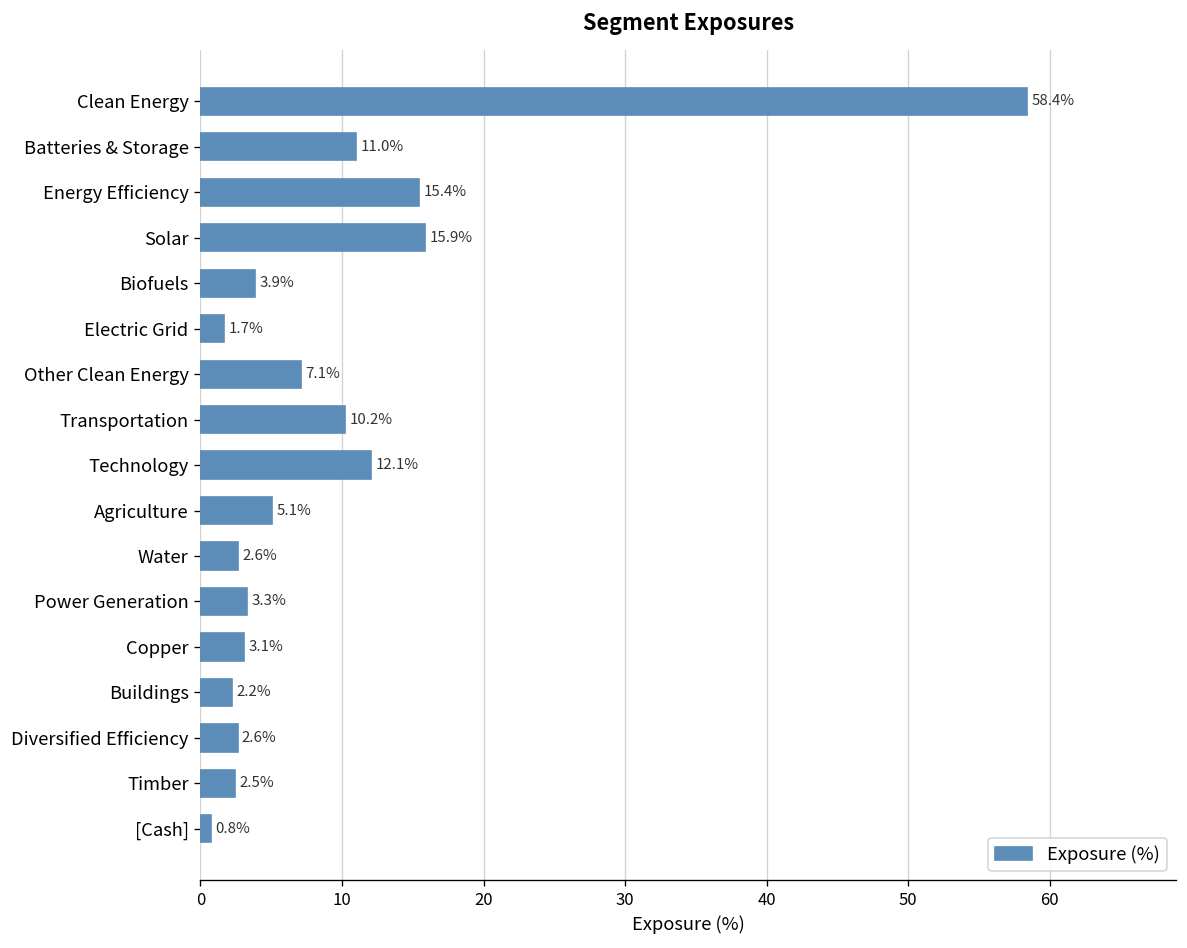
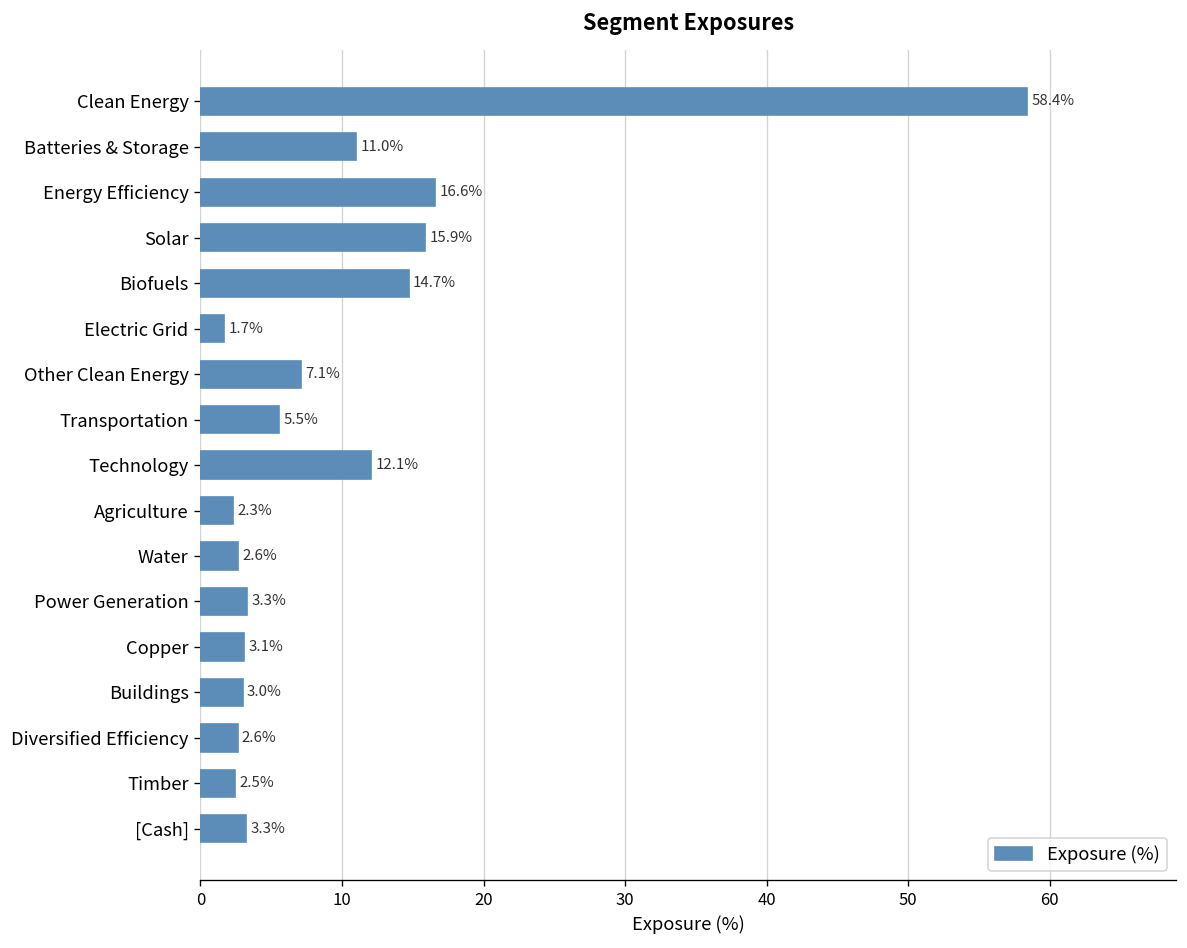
Energy Efficiency: 15.4% -> 16.6%
Biofuels: 3.9% -> 14.7%
Transportation: 10.2% -> 5.5%
Agriculture: 5.1% -> 2.3%
Buildings: 2.2% -> 3.0%
[Cash]: 0.8% -> 3.3%
